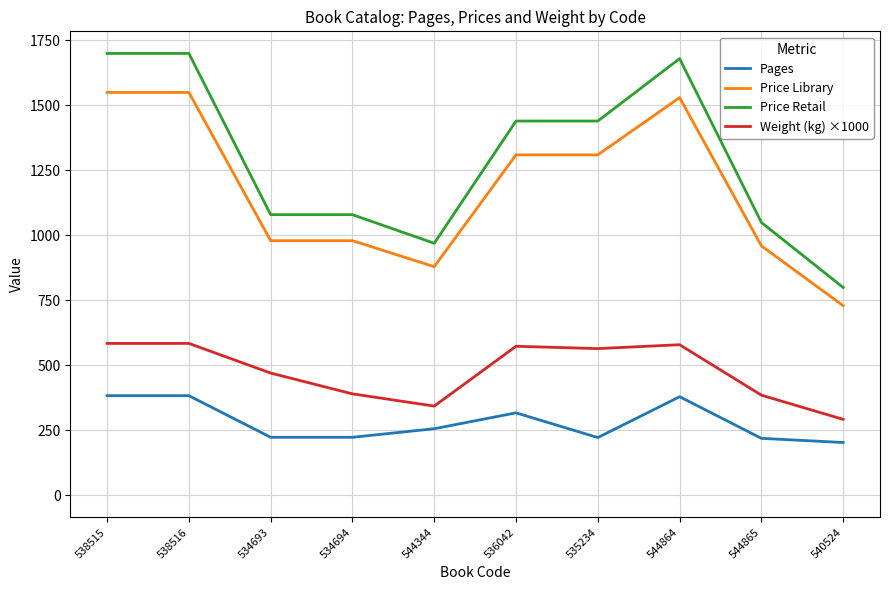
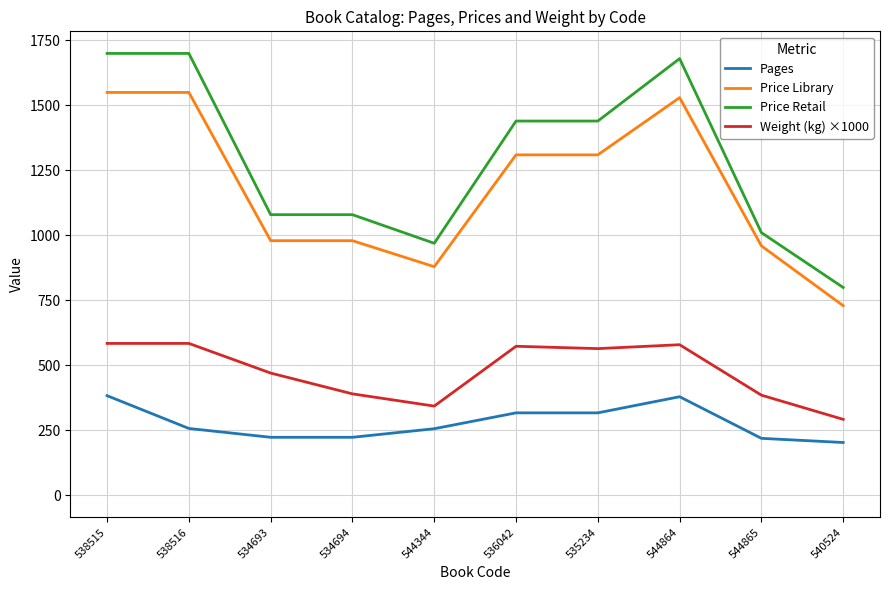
Pages, 538516: 380 -> 260
Pages, 535234: 220 -> 320
Price Retail, 544865: 1050 -> 1010
